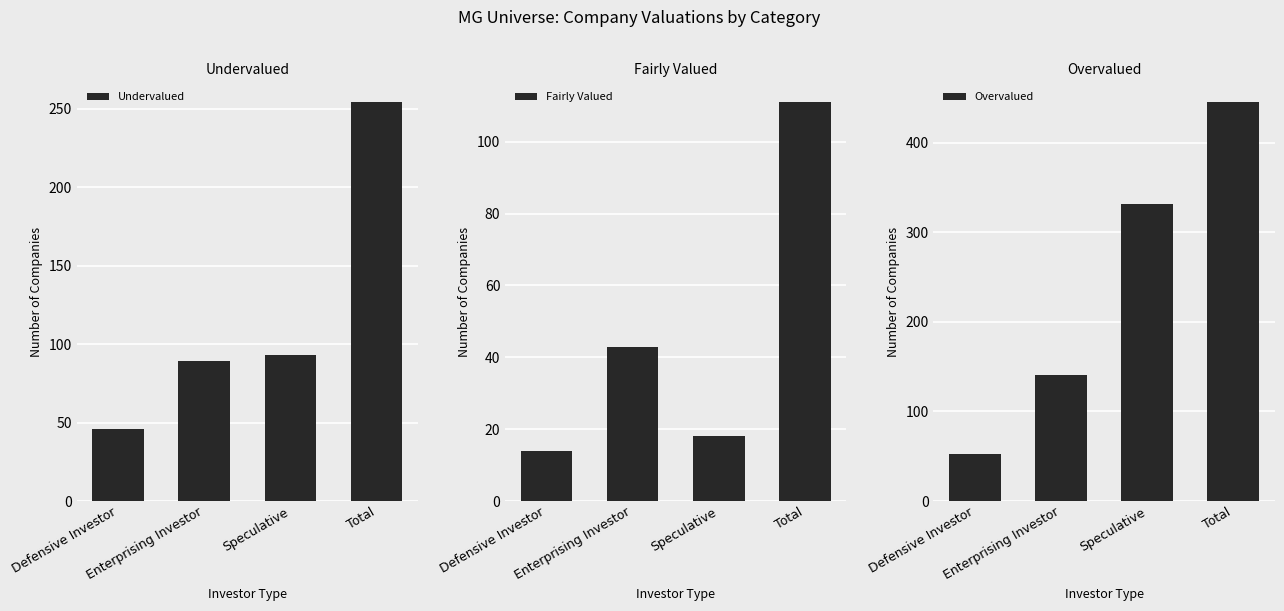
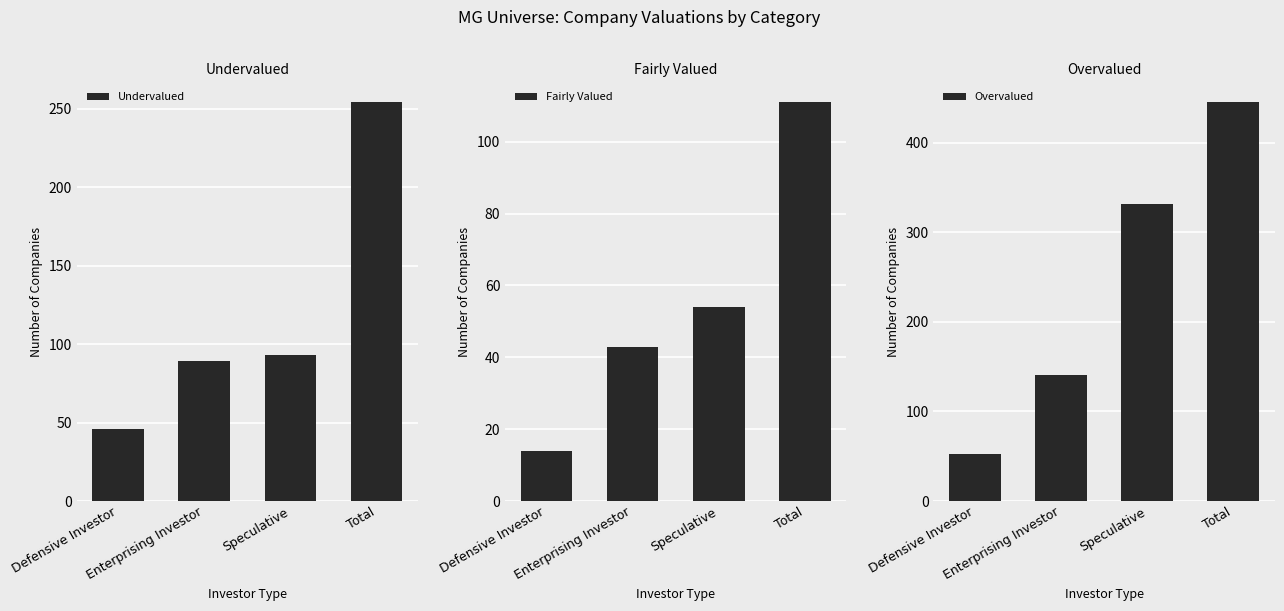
Fairly Valued, Speculative: 18 -> 54
